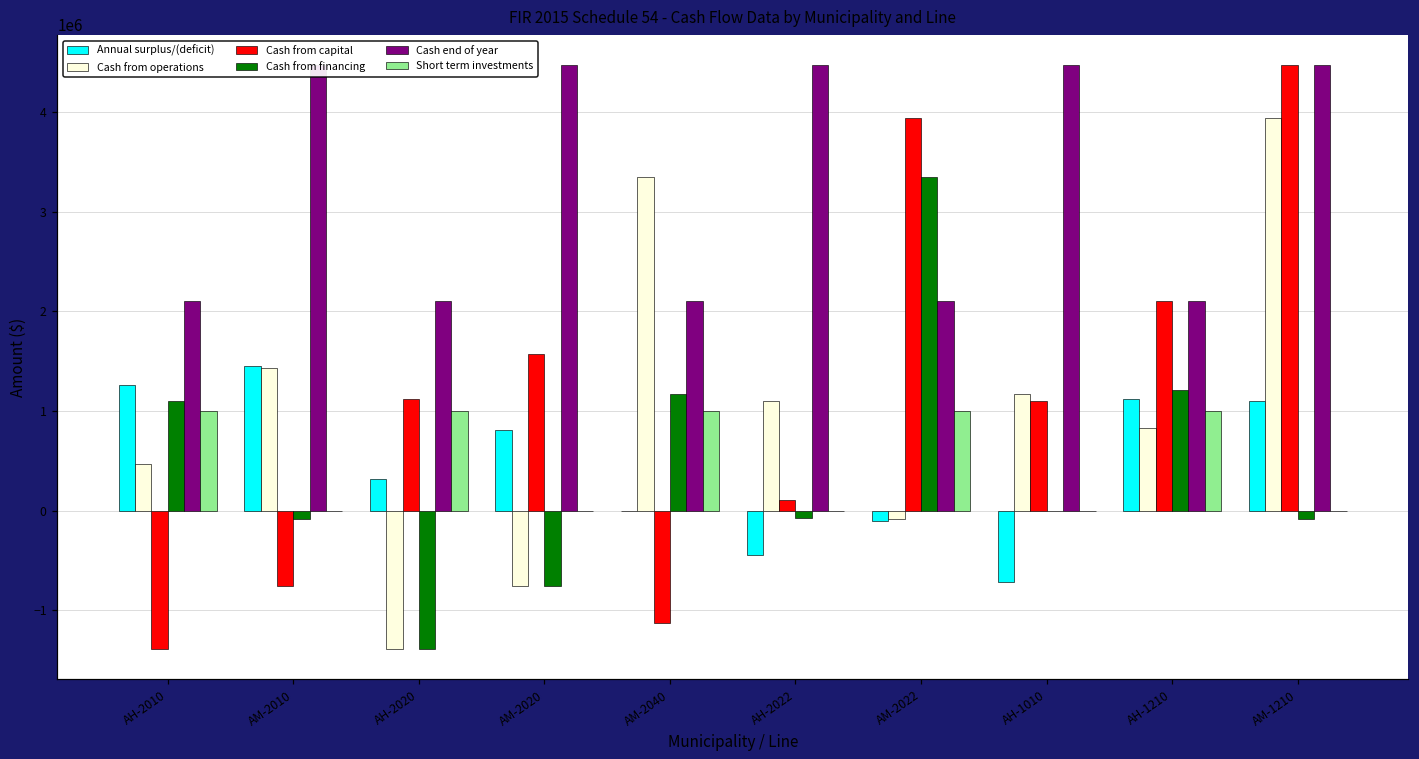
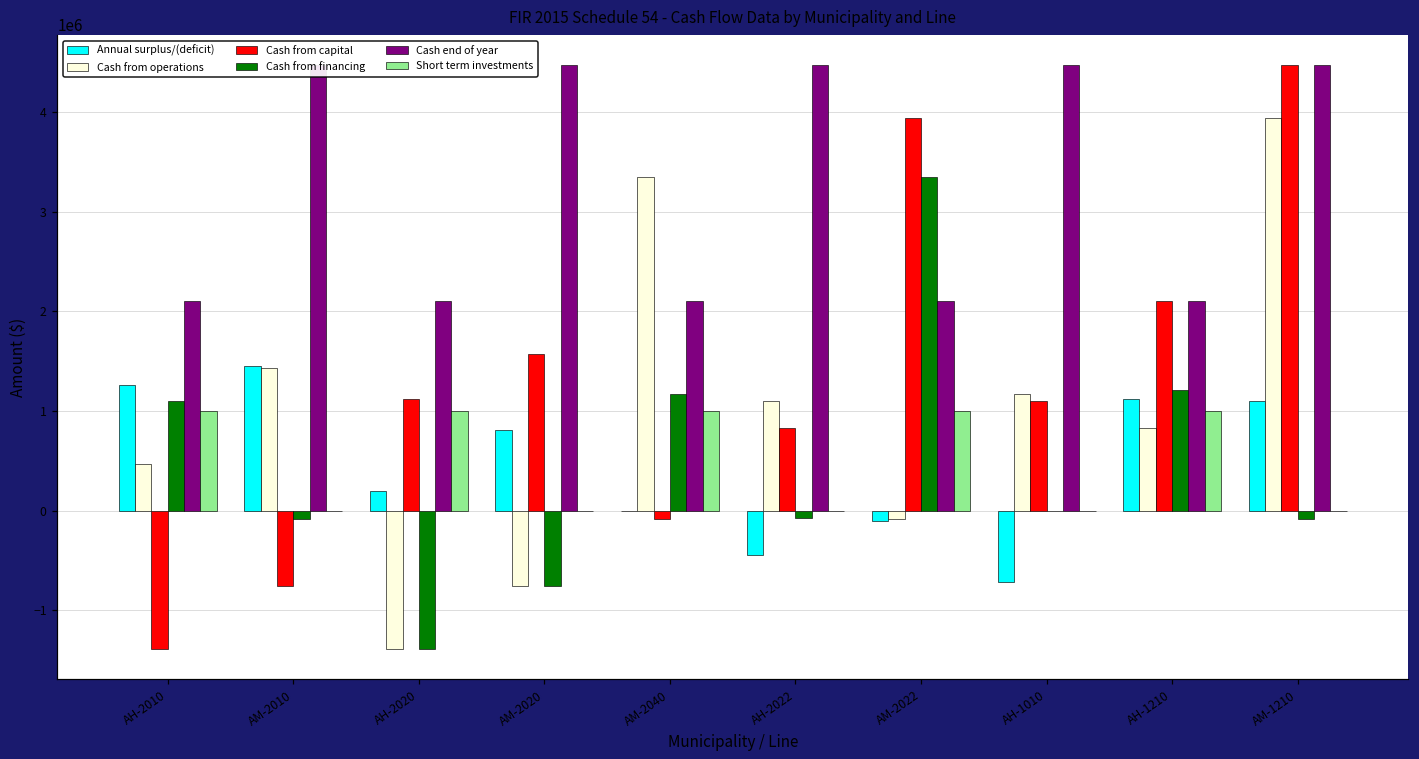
Annual surplus/(deficit), AH-2020: 300000 -> 200000
Cash from capital, AM-2040: -1100000 -> -100000
Cash from capital, AH-2022: 100000 -> 800000
